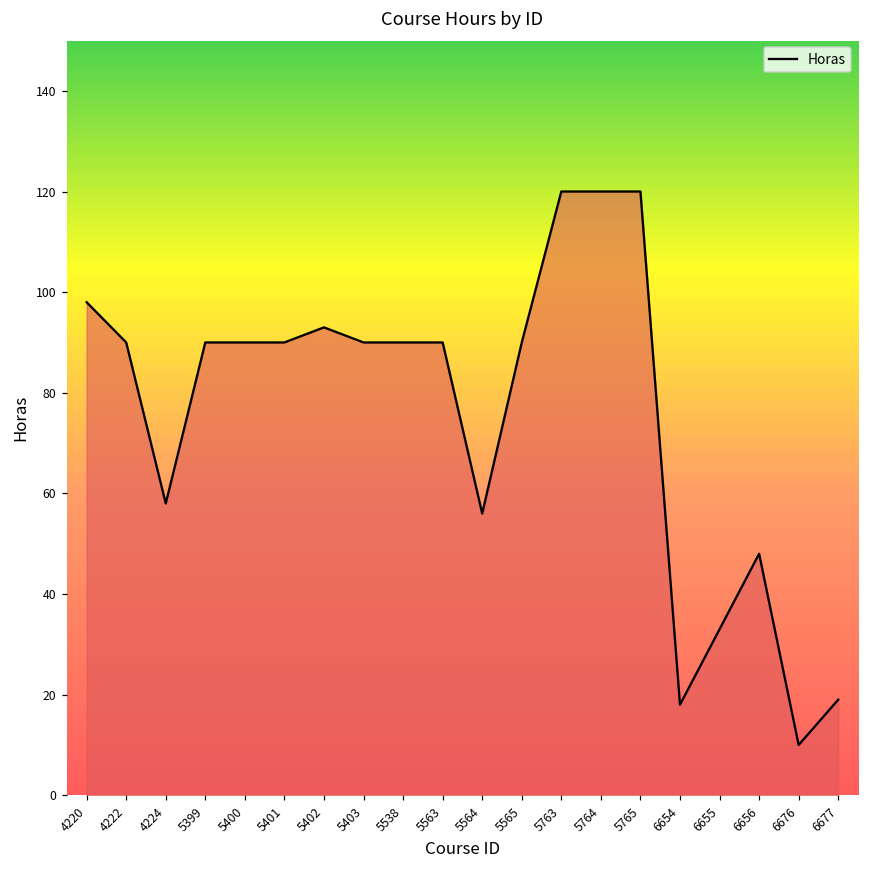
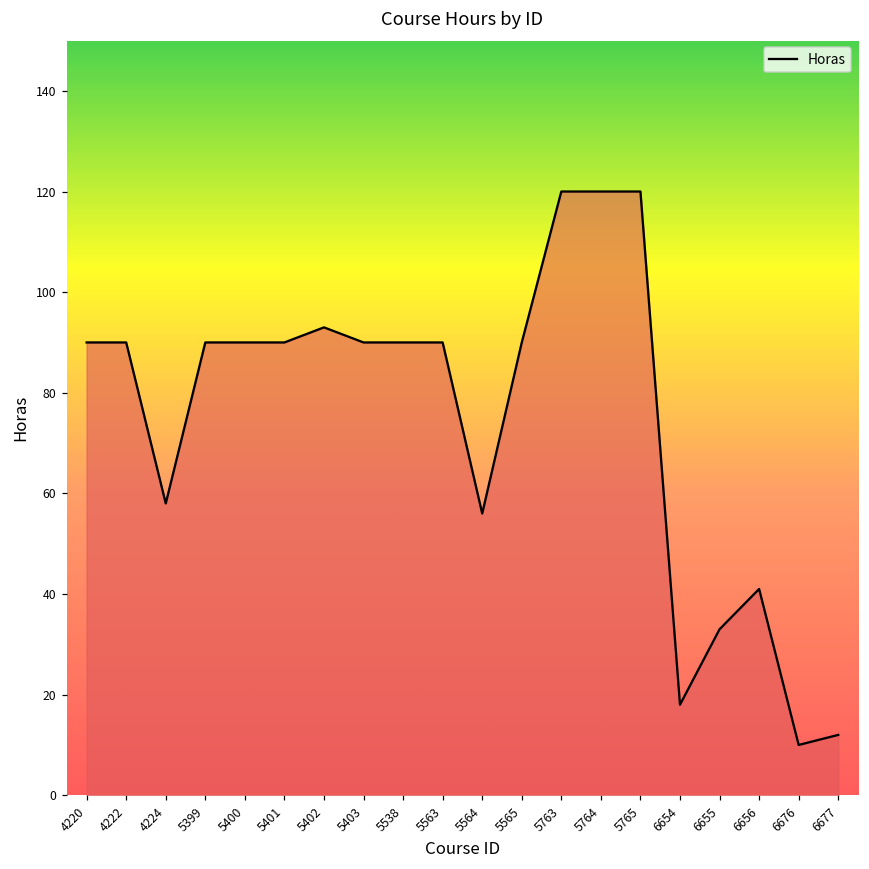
4220: 98 -> 90
6656: 48 -> 41
6677: 19 -> 12
